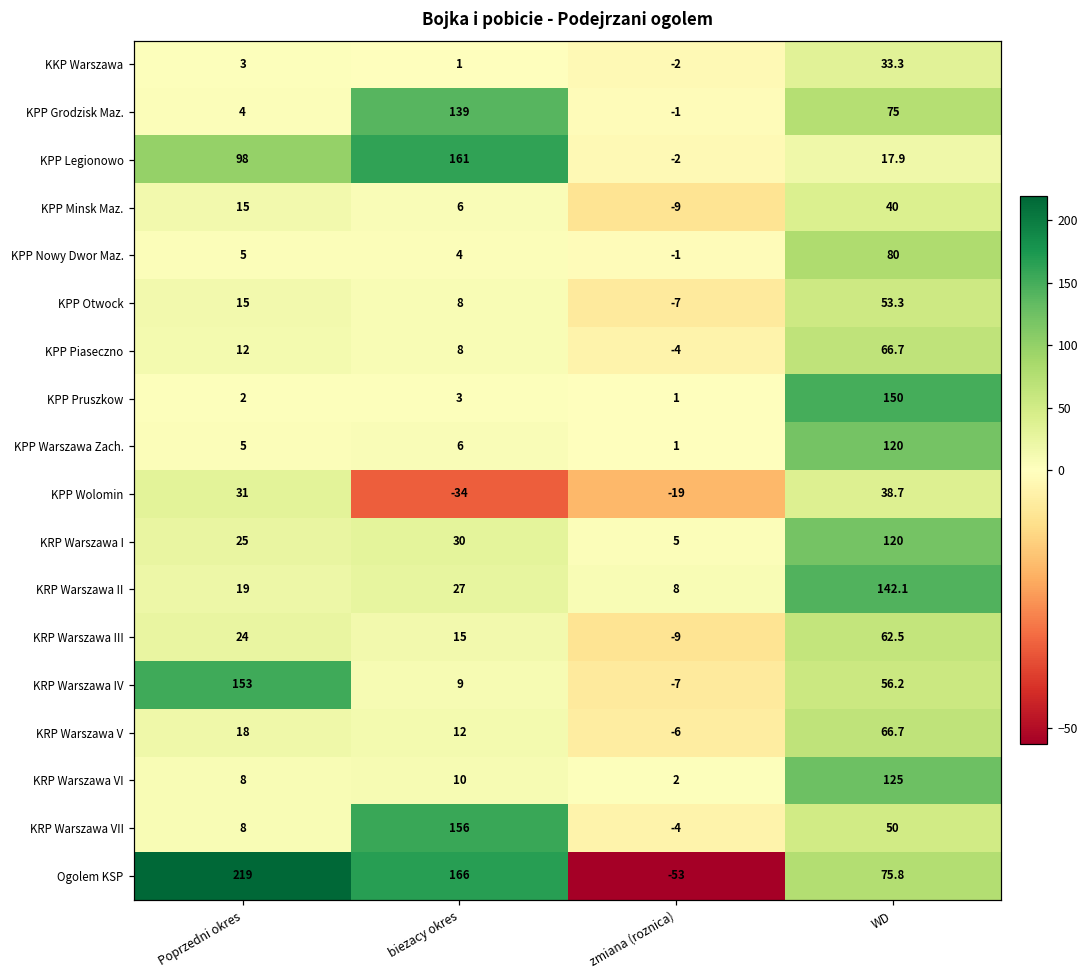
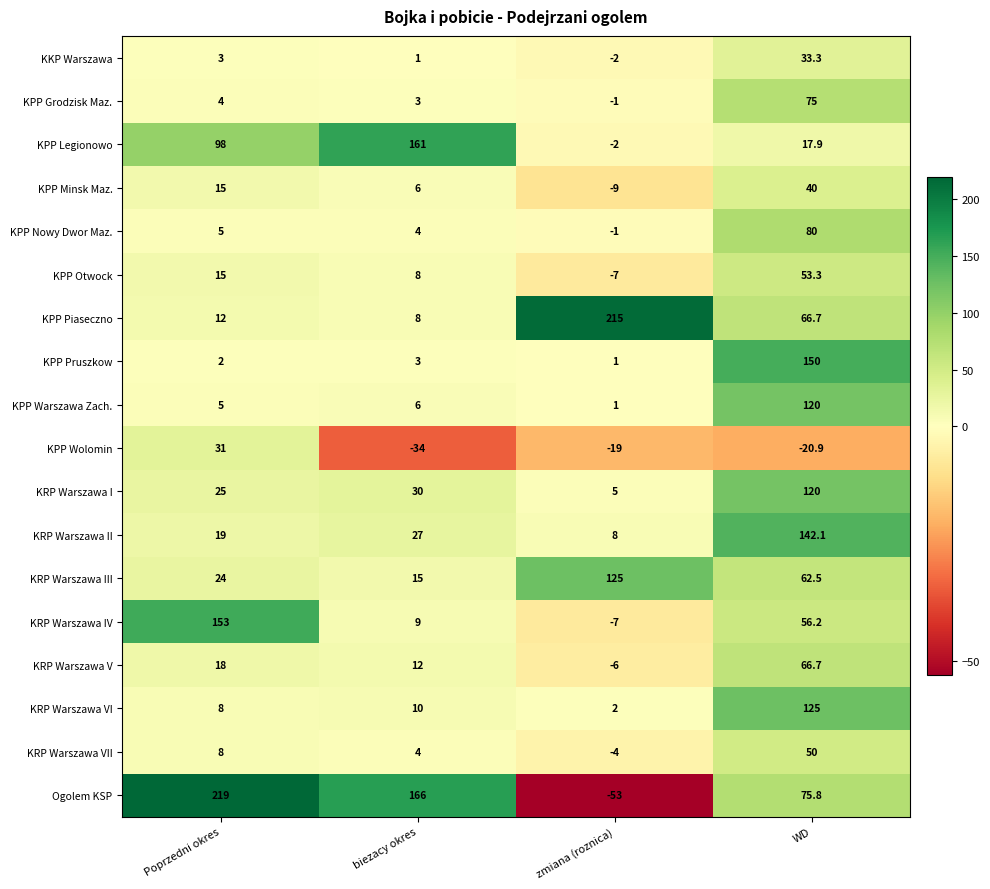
KPP Grodzisk Maz., biezacy okres: 139 -> 3
KPP Piaseczno, zmiana (roznica): -4 -> 215
KPP Wolomin, WD: 38.7 -> -20.9
KRP Warszawa III, zmiana (roznica): -9 -> 125
KRP Warszawa VII, biezacy okres: 156 -> 4
